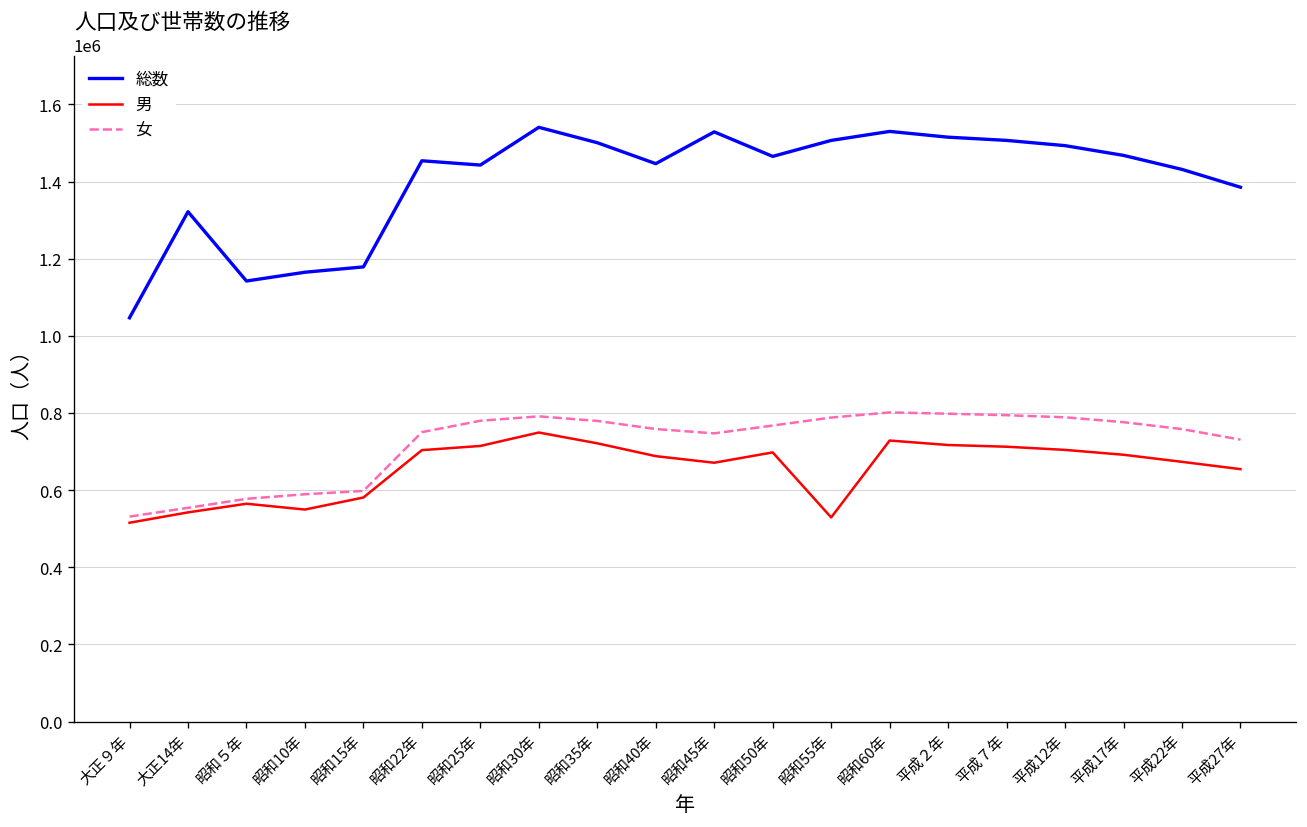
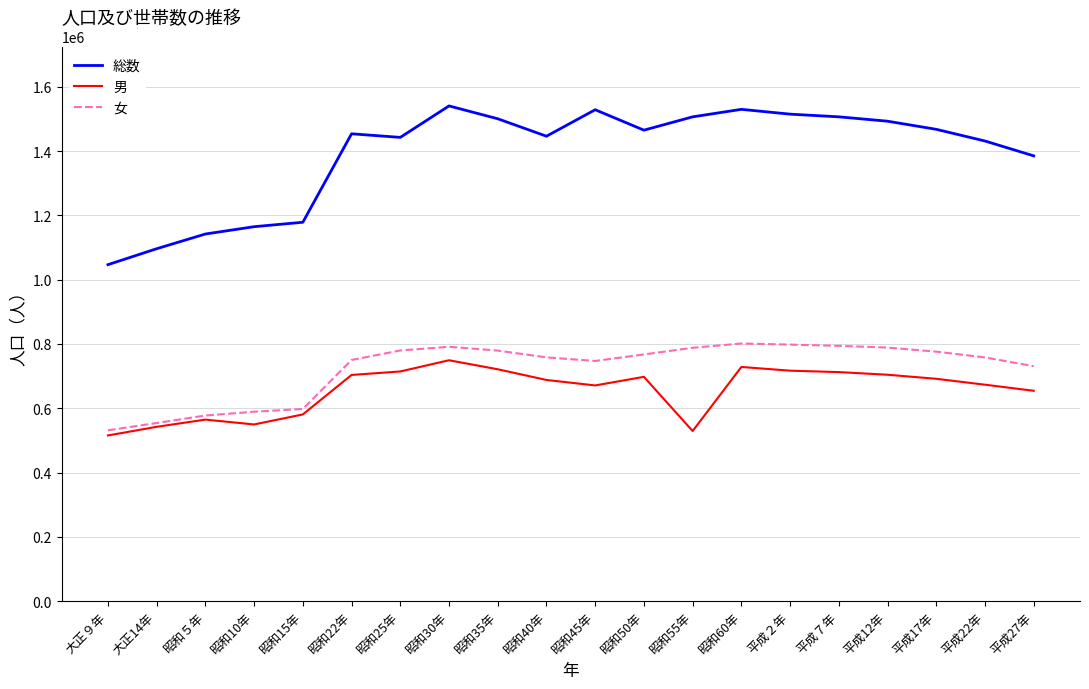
総数, 大正14年: 1320000 -> 1100000
